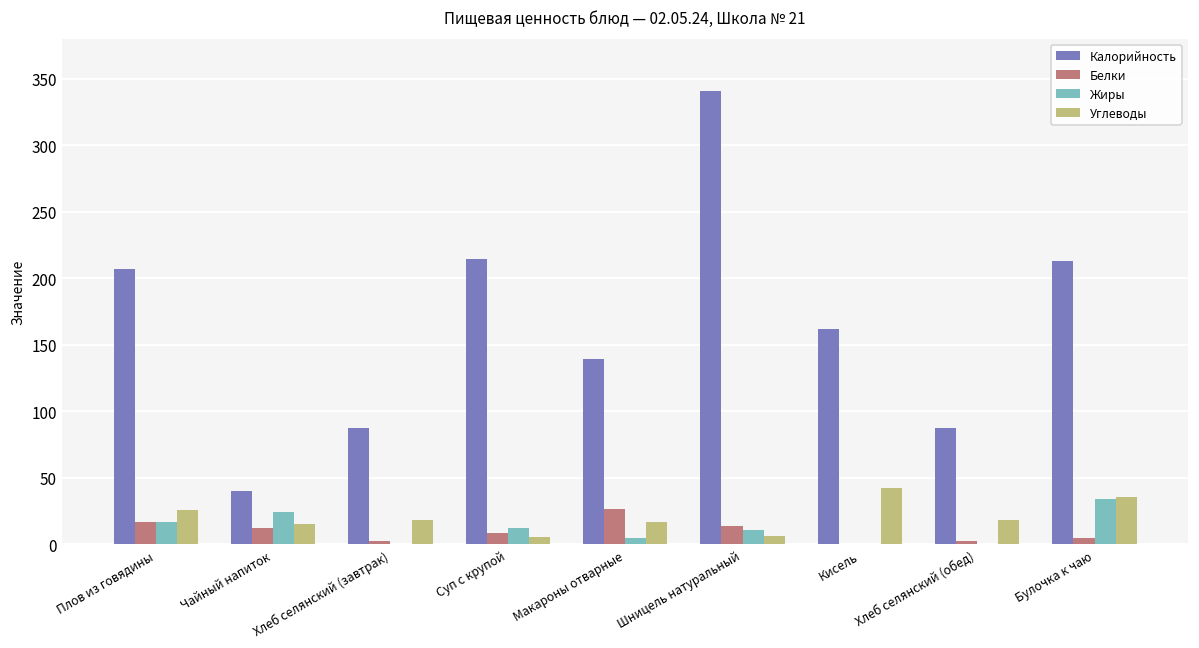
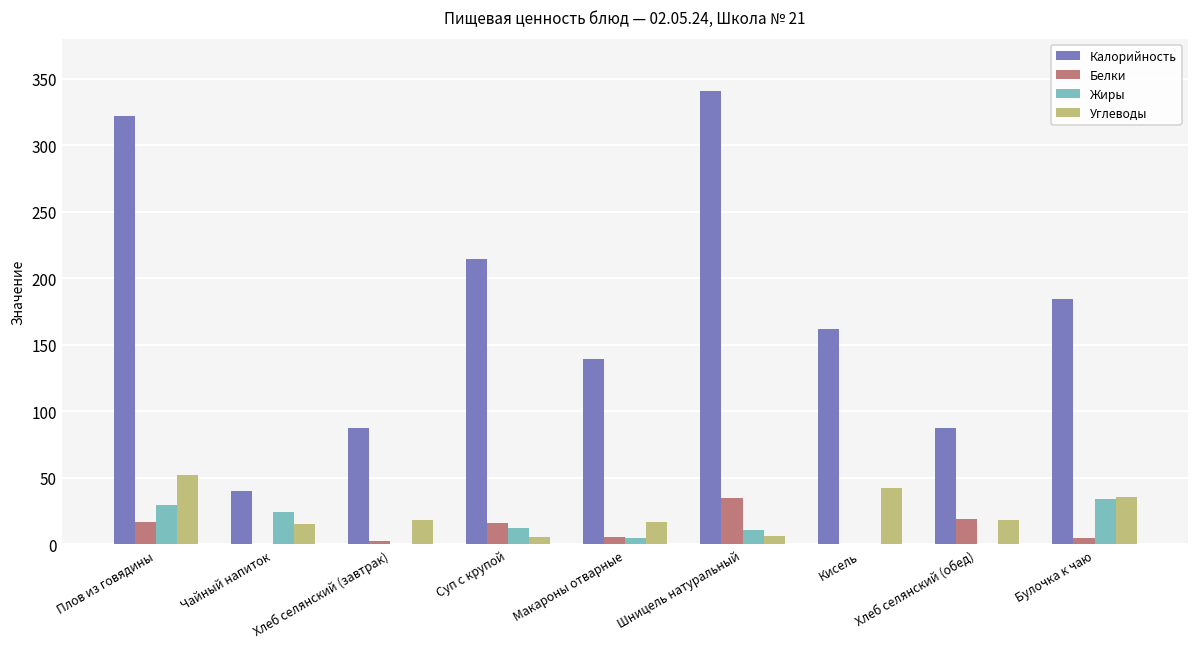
Калорийность, Плов из говядины: 207 -> 322
Жиры, Плов из говядины: 17 -> 29
Углеводы, Плов из говядины: 26 -> 52
Белки, Чайный напиток: 12 -> 0
Белки, Суп с крупой: 9 -> 16
Белки, Макароны отварные: 27 -> 6
Белки, Шницель натуральный: 14 -> 35
Белки, Хлеб селянский (обед): 3 -> 19
Калорийность, Булочка к чаю: 213 -> 184
